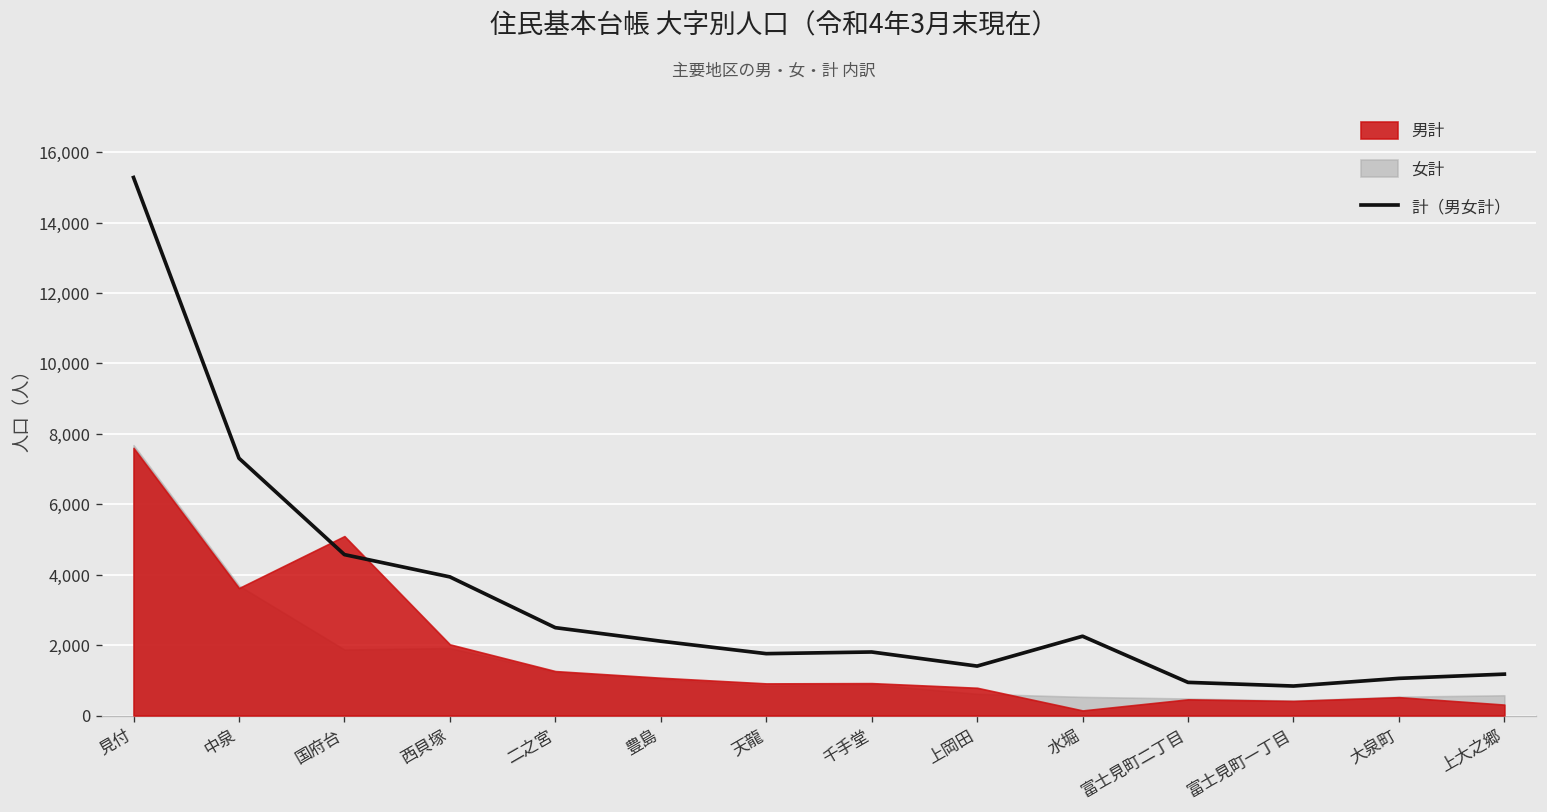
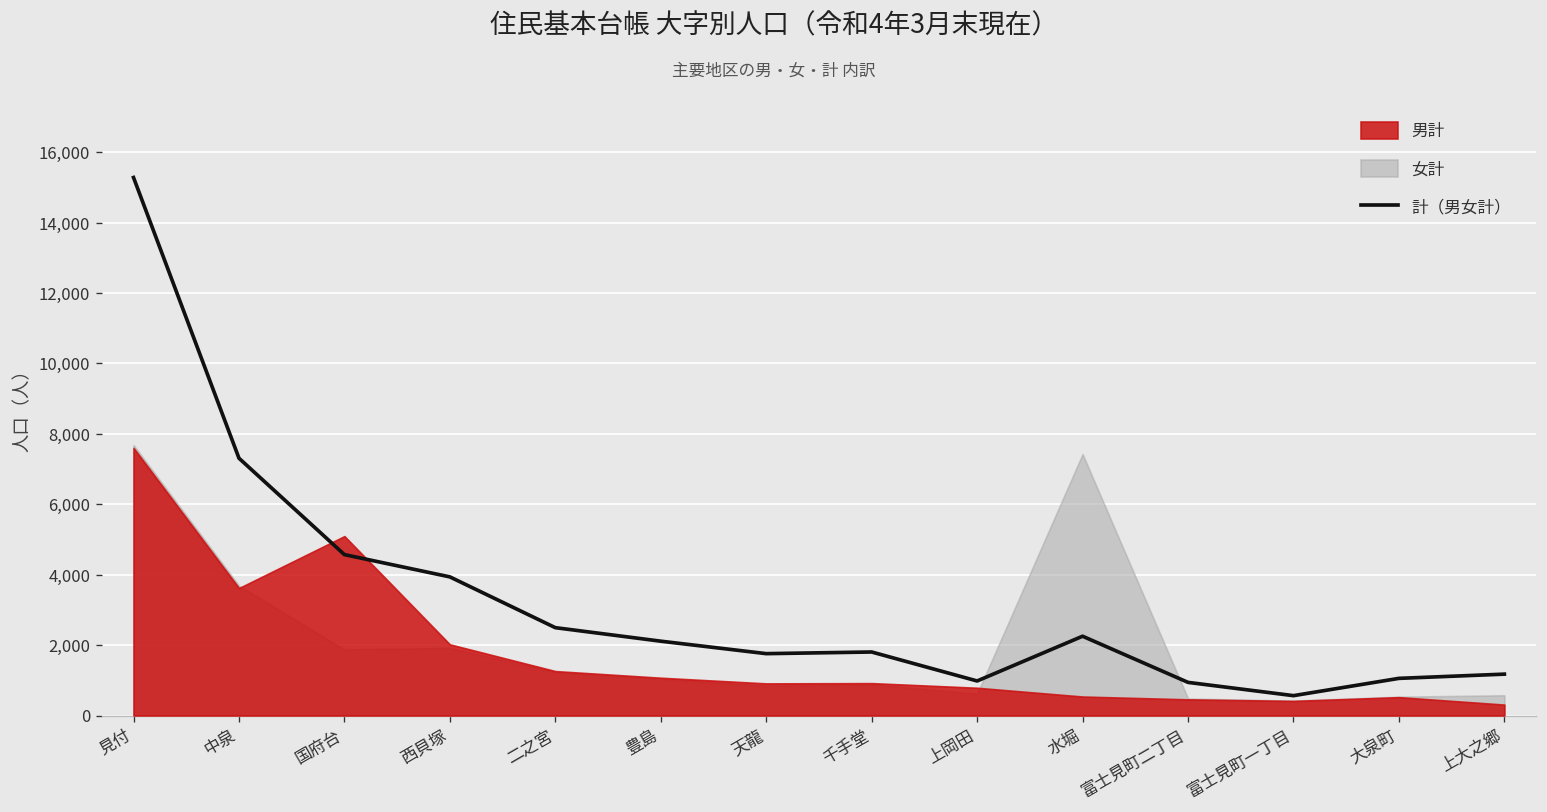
計（男女計）, 上岡田: 1,400 -> 1,000
男計, 水堀: 100 -> 500
女計, 水堀: 500 -> 7,400
計（男女計）, 富士見町一丁目: 800 -> 600
